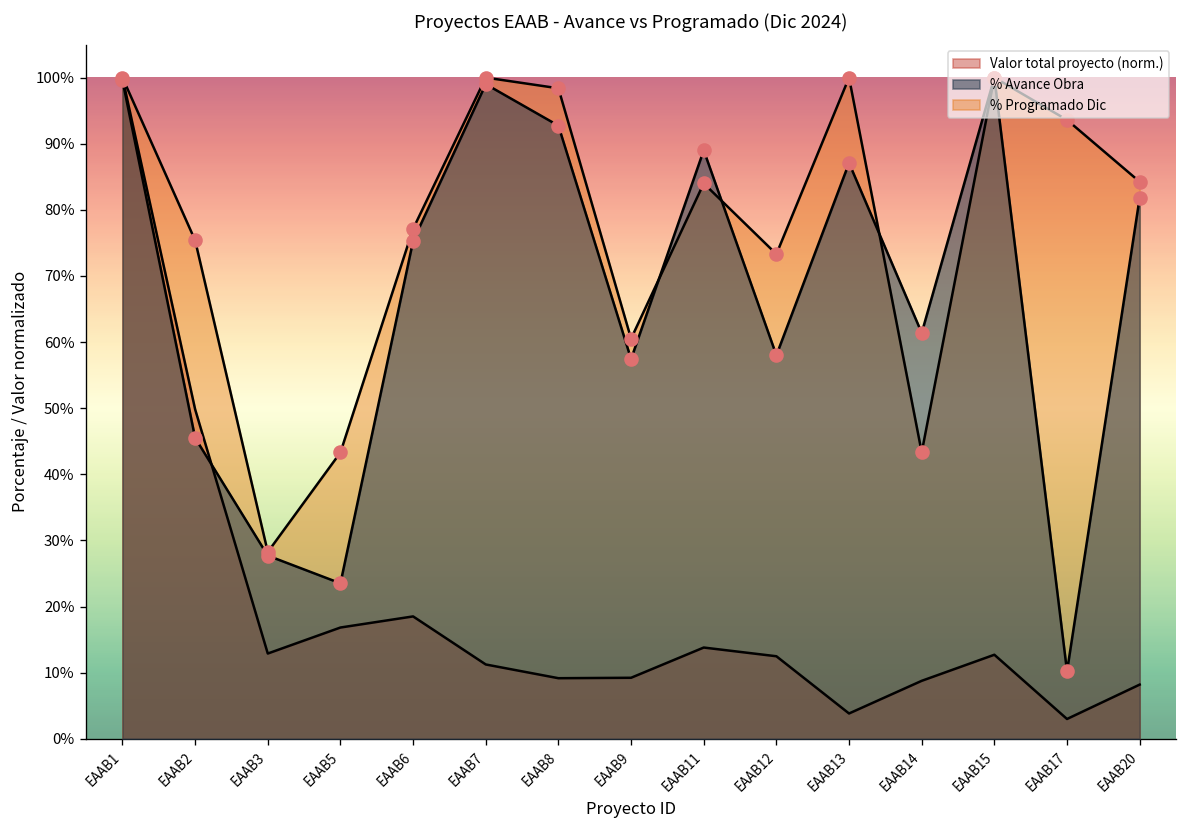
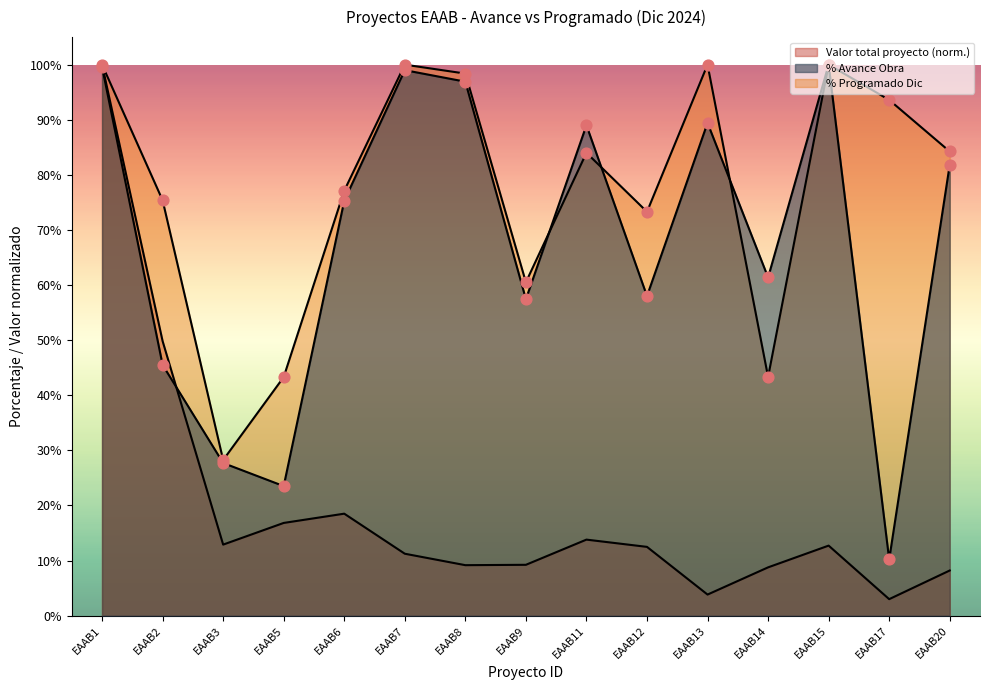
% Avance Obra, EAAB8: 93% -> 97%
% Avance Obra, EAAB13: 87% -> 89%
